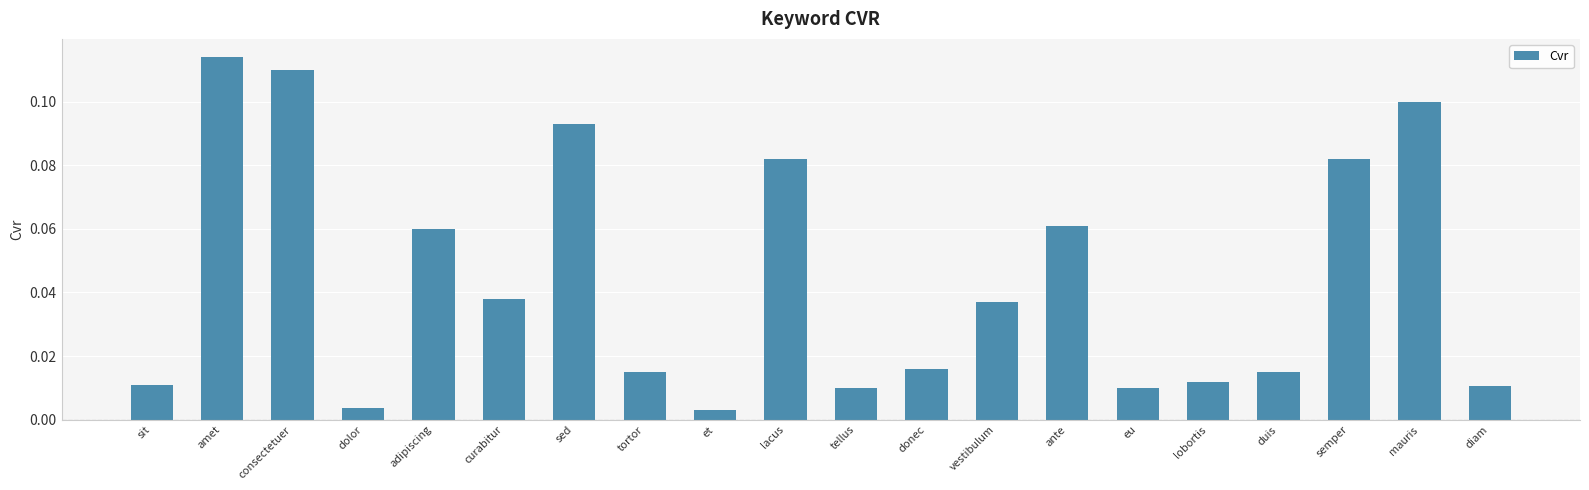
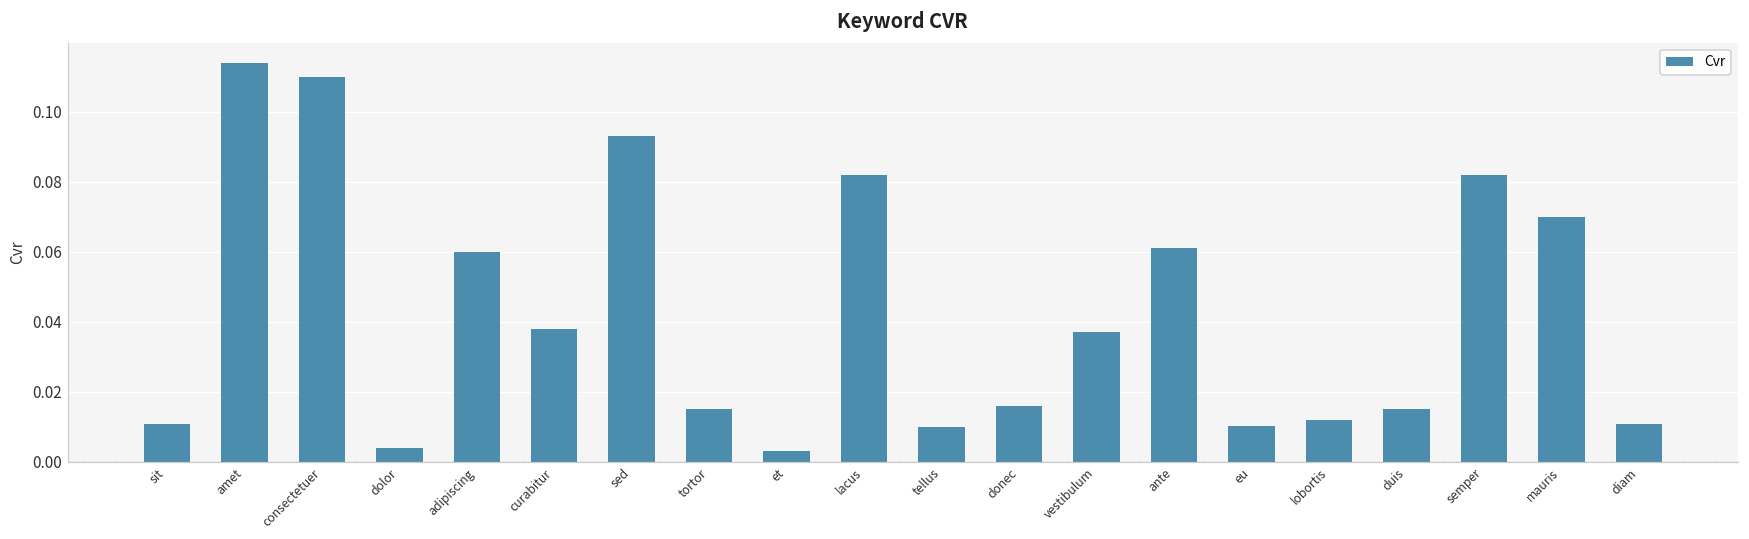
mauris: 0.10 -> 0.07
